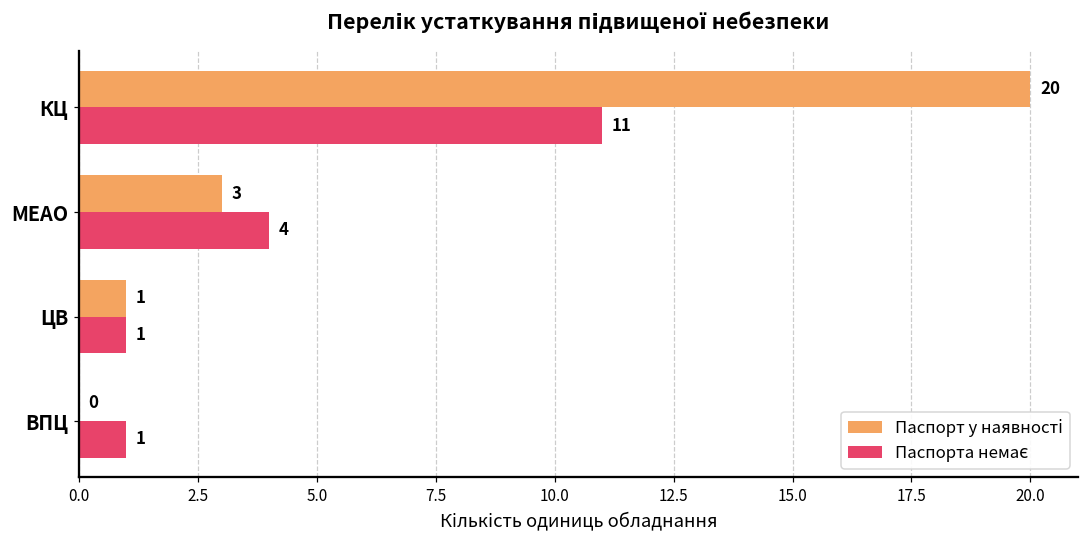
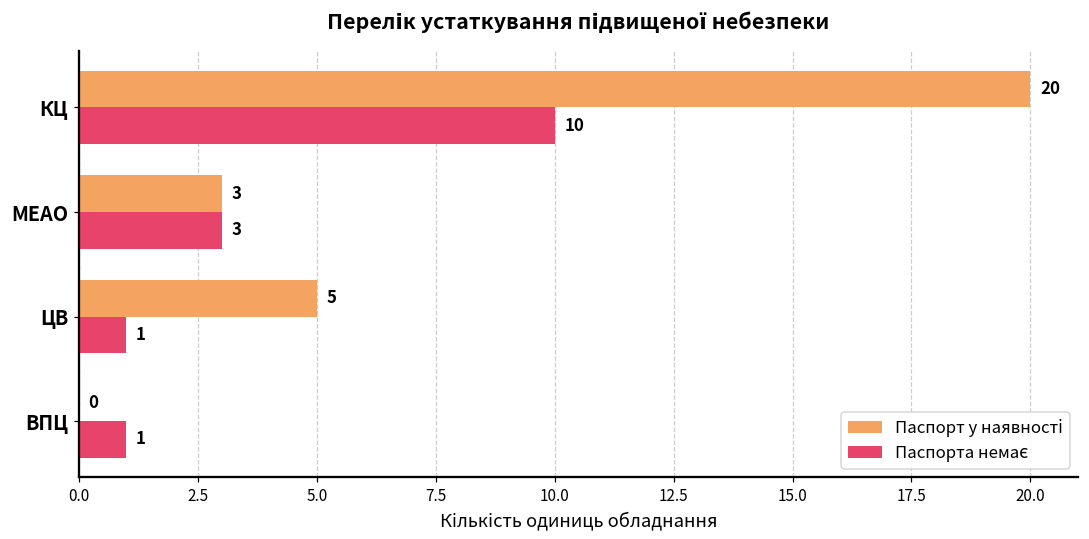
Паспорта немає, КЦ: 11 -> 10
Паспорта немає, МЕАО: 4 -> 3
Паспорт у наявності, ЦВ: 1 -> 5
